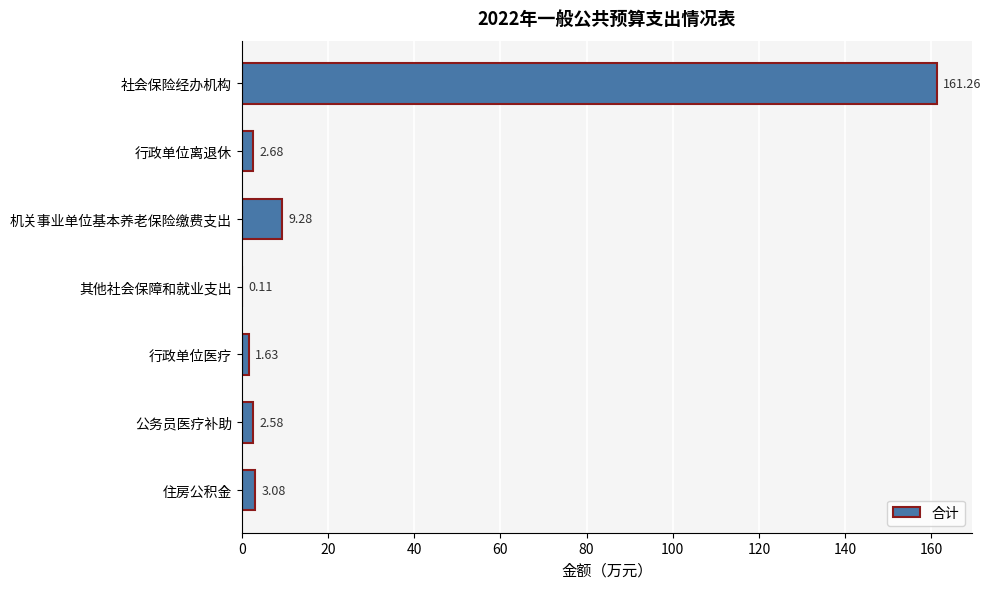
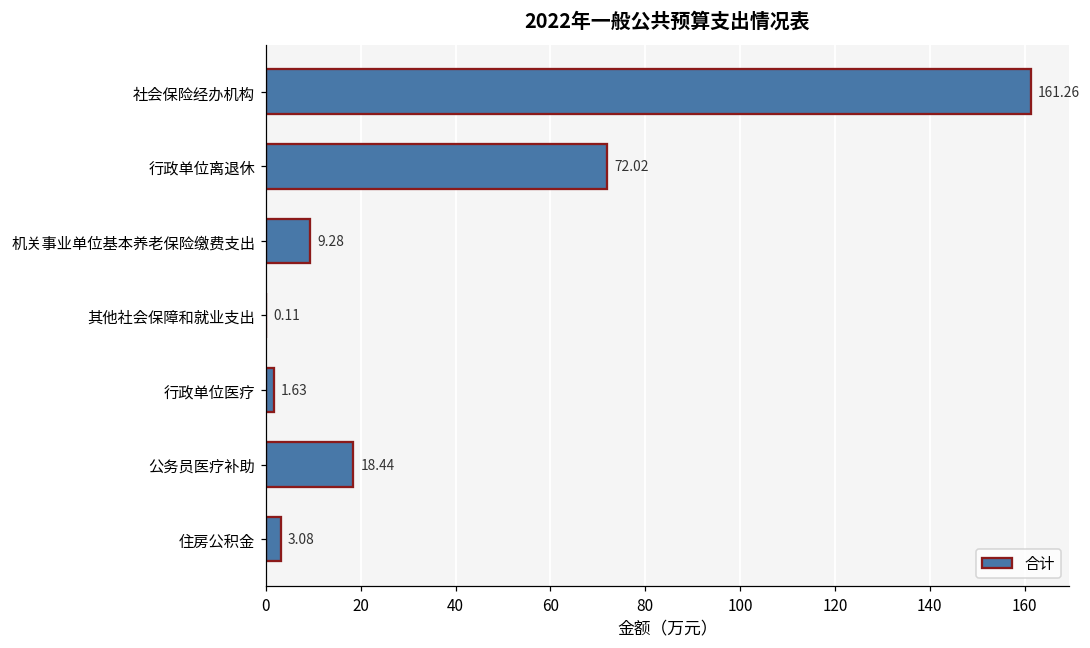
行政单位离退休: 2.68 -> 72.02
公务员医疗补助: 2.58 -> 18.44
